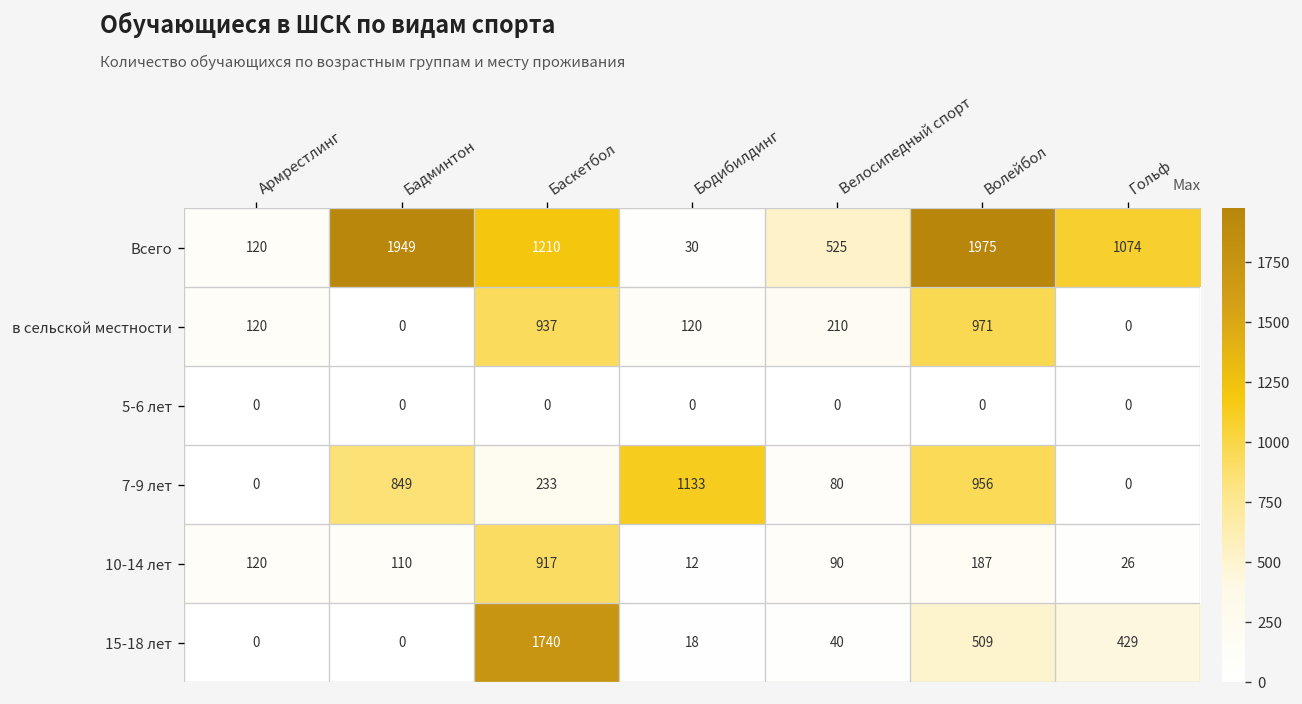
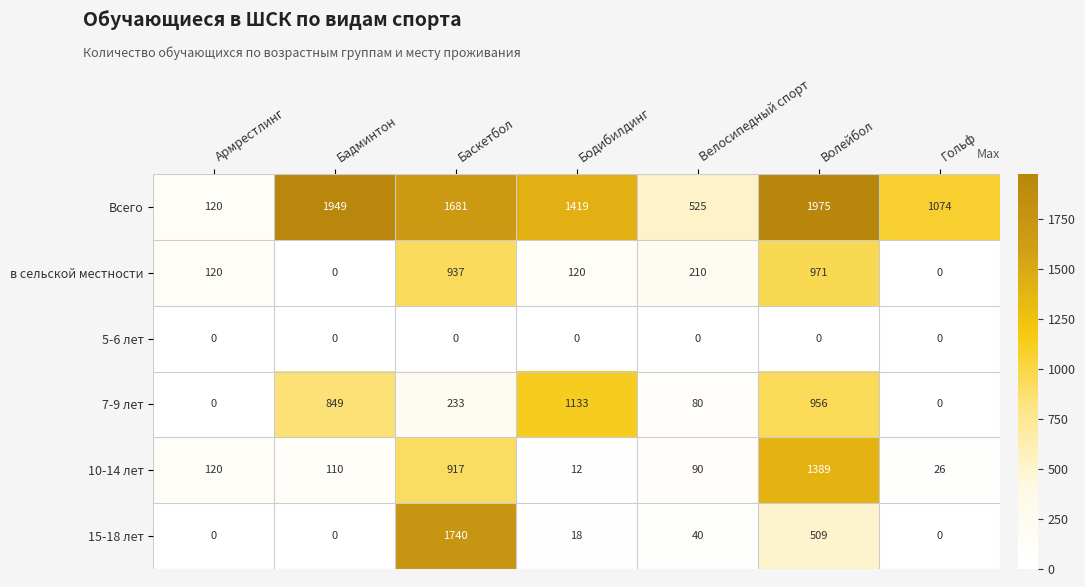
Всего, Баскетбол: 1210 -> 1681
Всего, Бодибилдинг: 30 -> 1419
10-14 лет, Волейбол: 187 -> 1389
15-18 лет, Гольф: 429 -> 0
